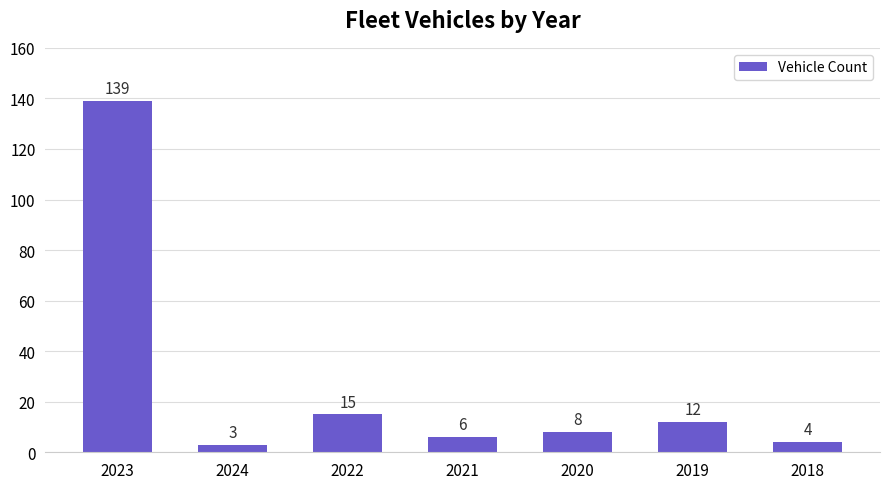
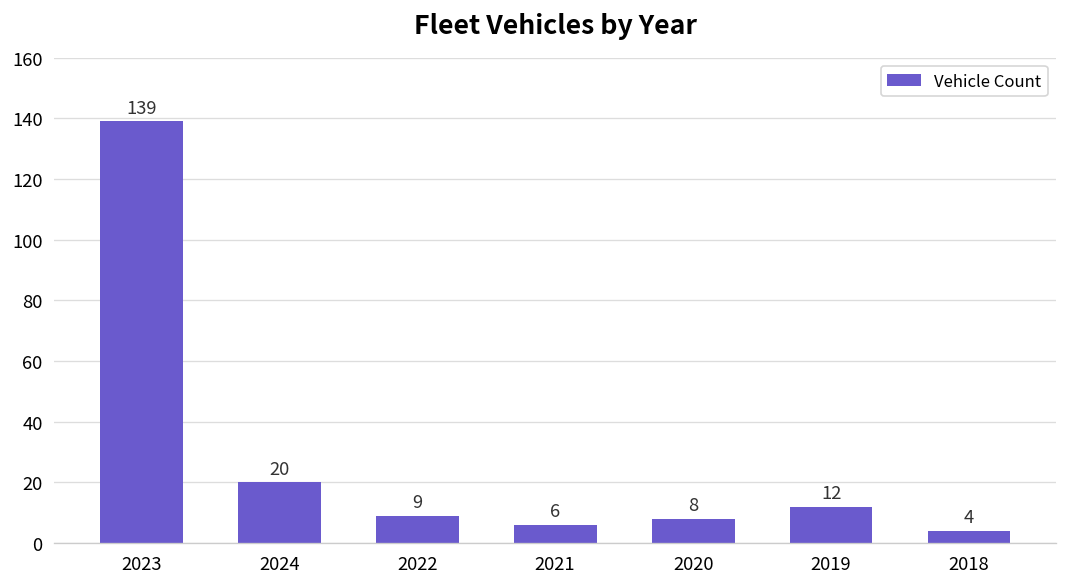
2024: 3 -> 20
2022: 15 -> 9
